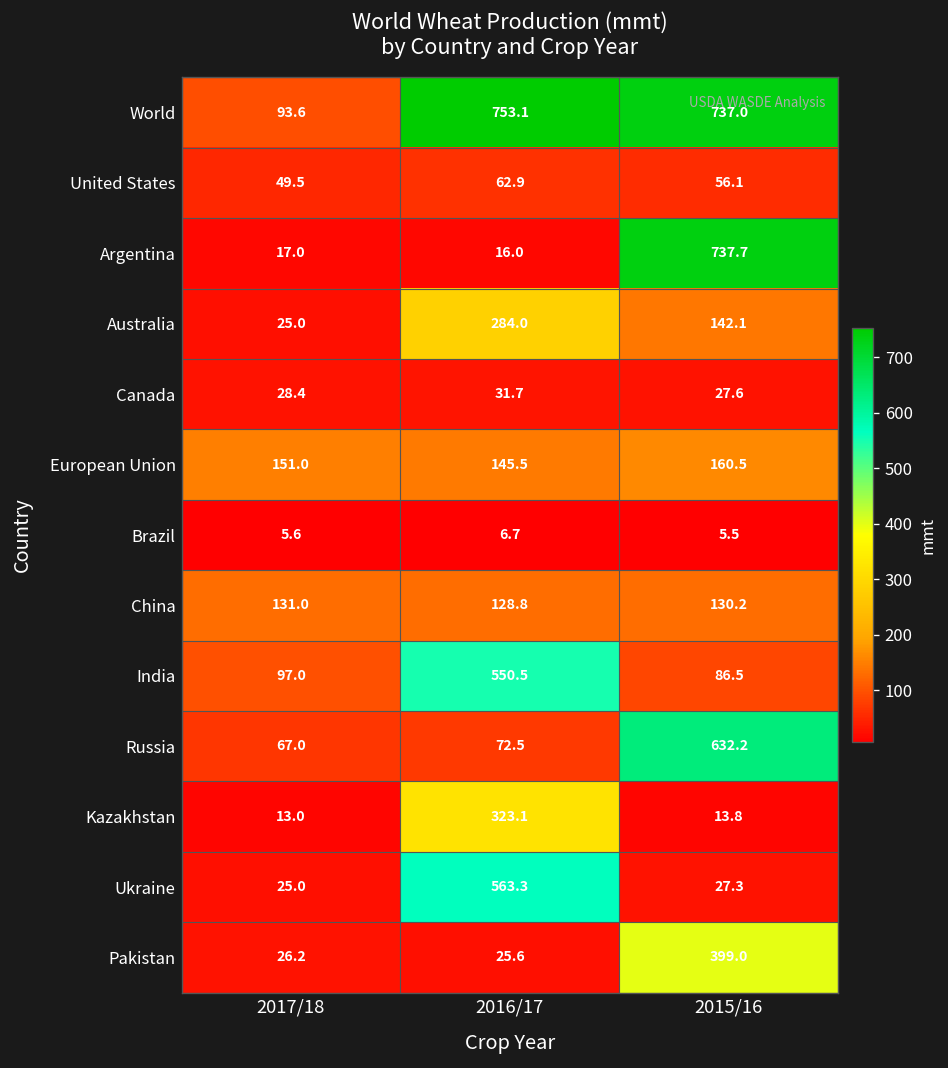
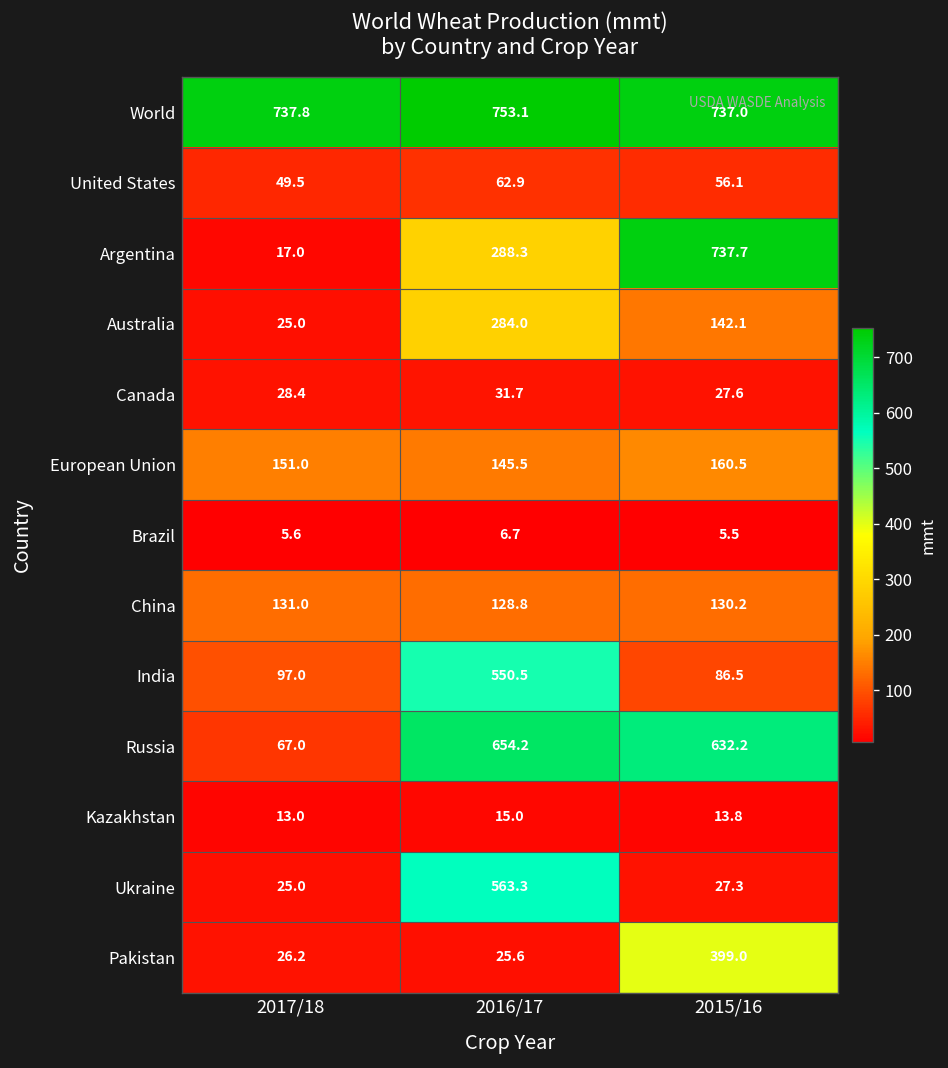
World, 2017/18: 93.6 -> 737.8
Argentina, 2016/17: 16.0 -> 288.3
Russia, 2016/17: 72.5 -> 654.2
Kazakhstan, 2016/17: 323.1 -> 15.0
